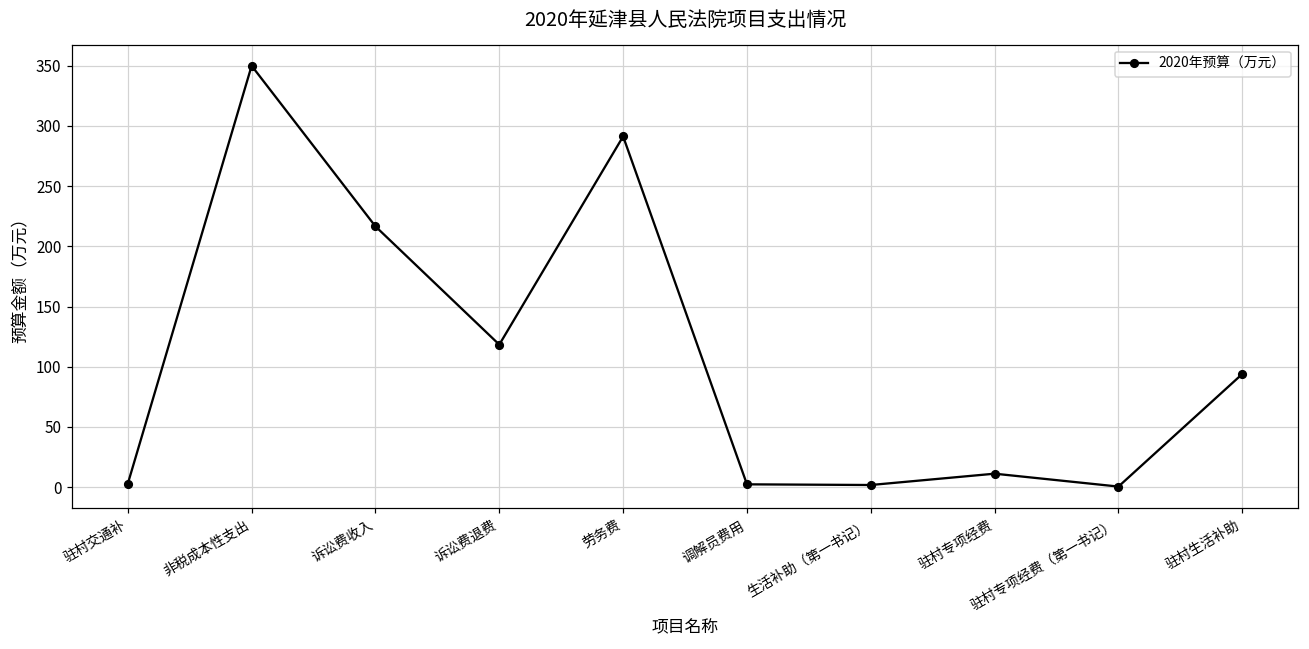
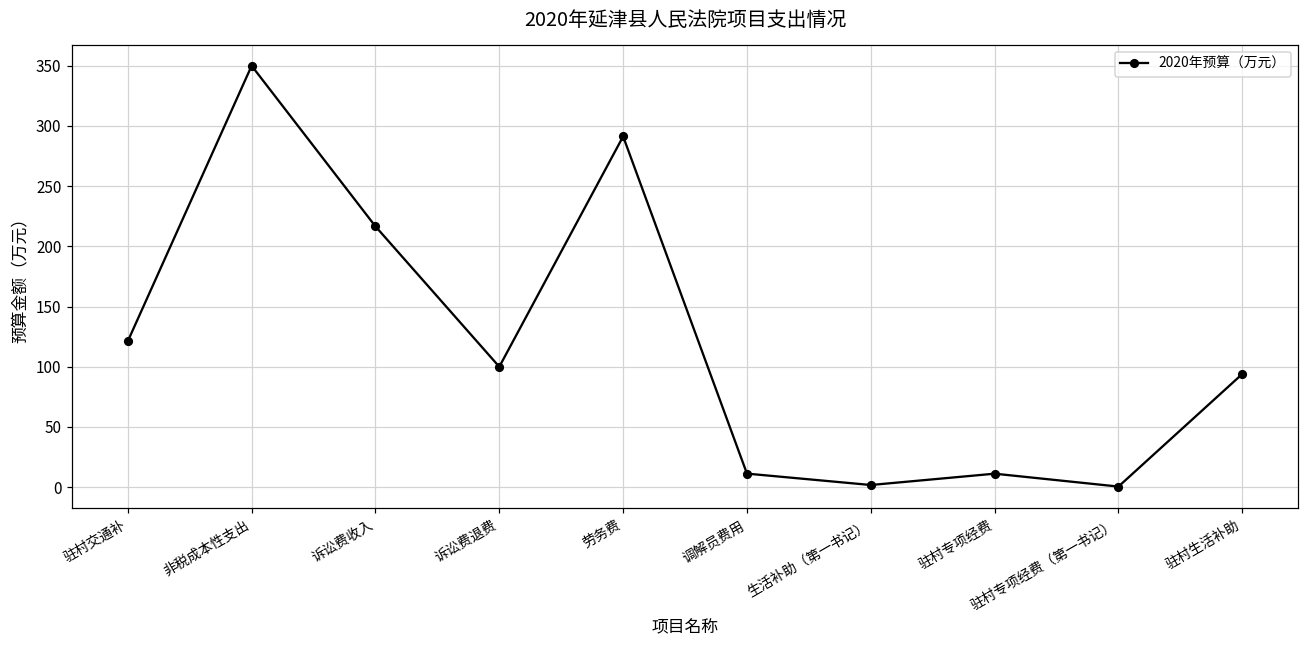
驻村交通补: 3 -> 121
诉讼费退费: 118 -> 100
调解员费用: 2 -> 11
